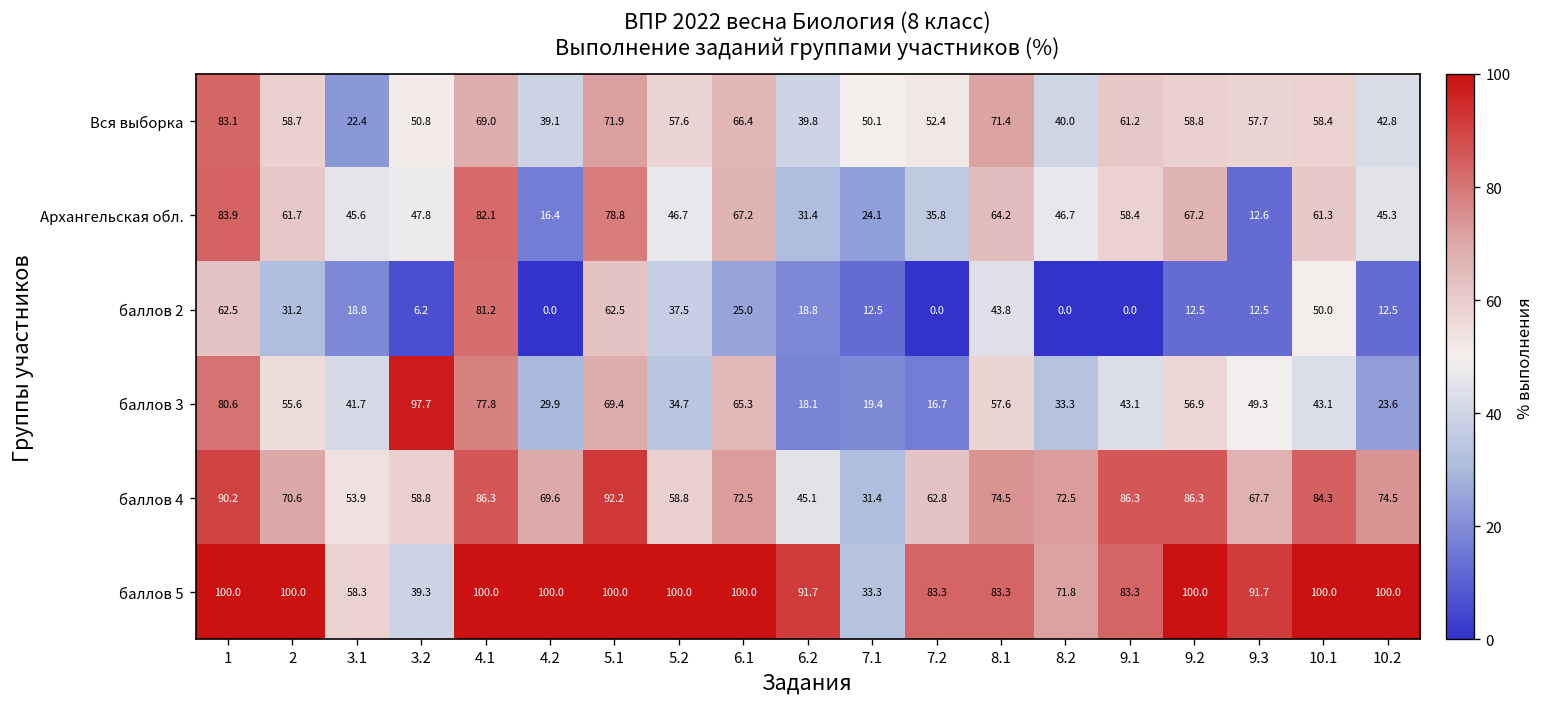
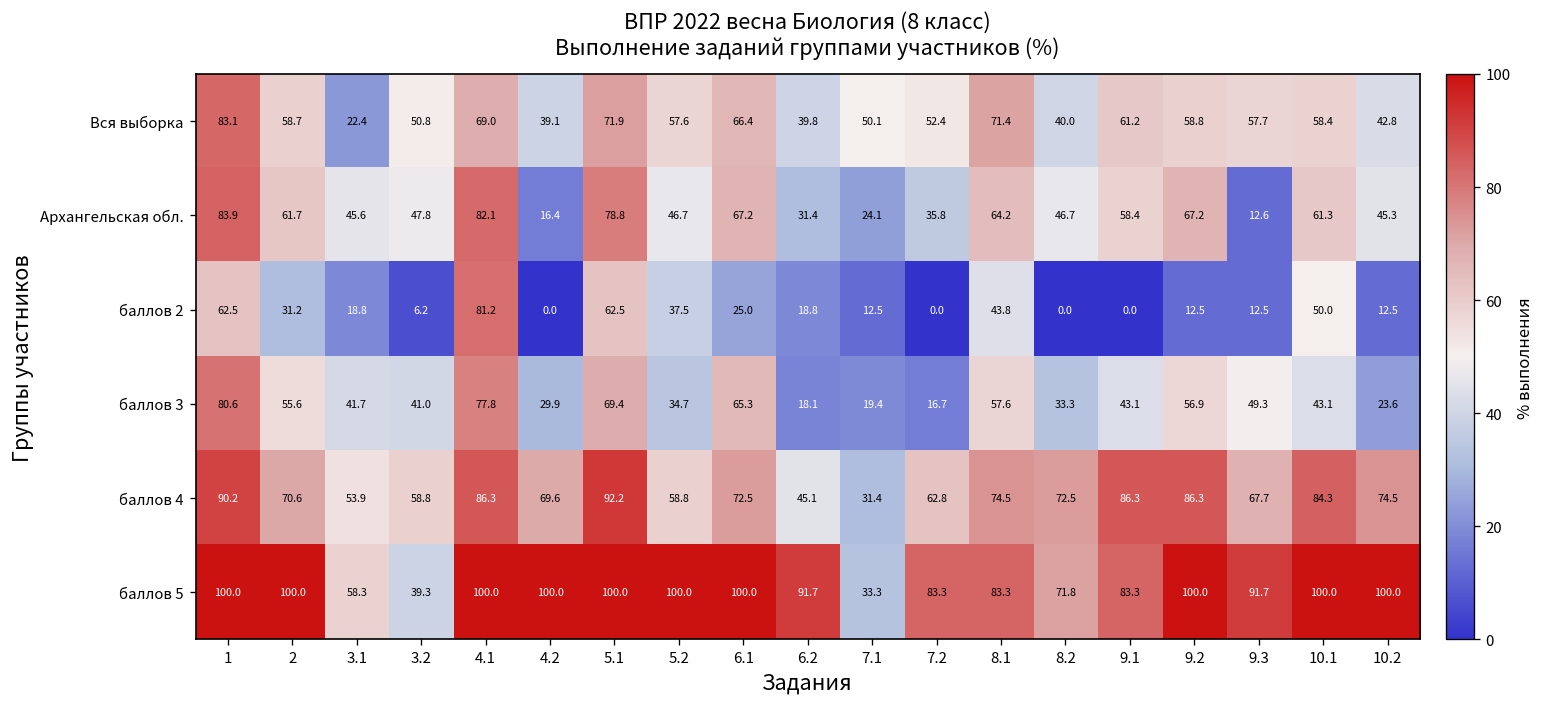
баллов 3, 3.2: 97.7 -> 41.0
